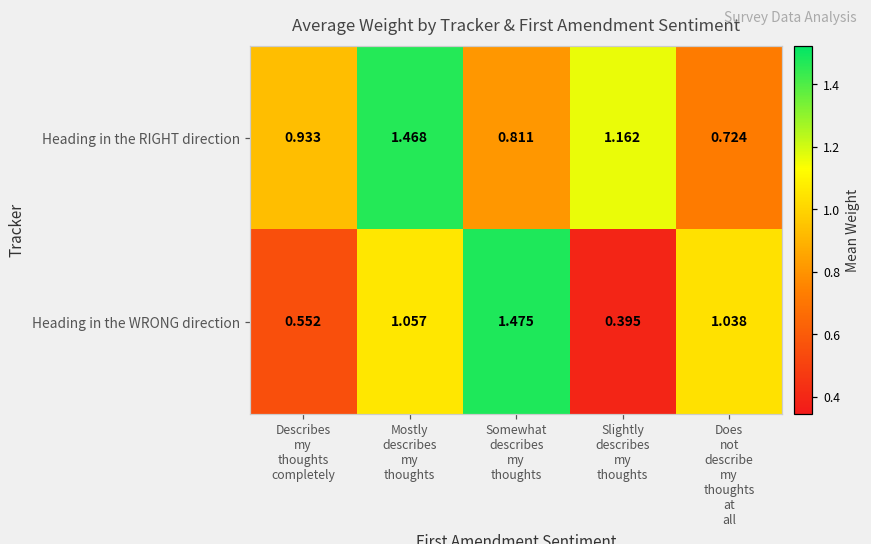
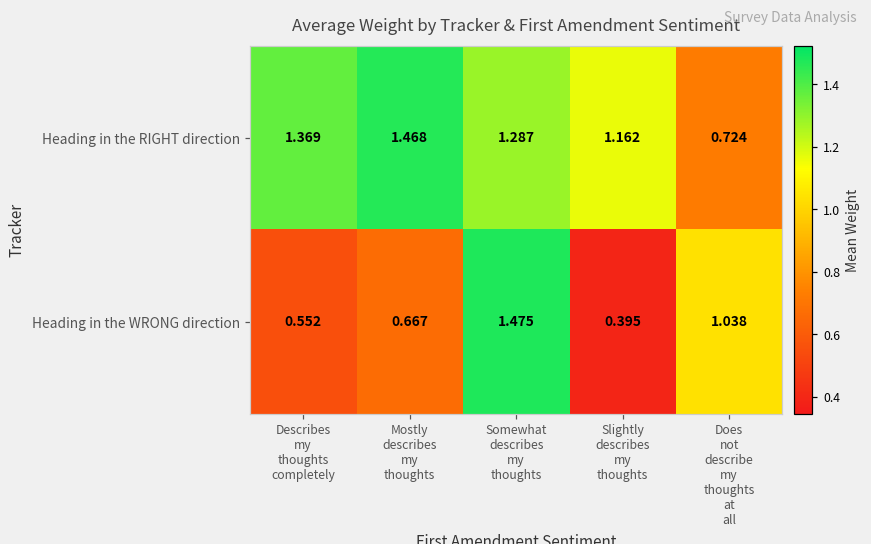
Heading in the RIGHT direction, Describes my thoughts completely: 0.933 -> 1.369
Heading in the RIGHT direction, Somewhat describes my thoughts: 0.811 -> 1.287
Heading in the WRONG direction, Mostly describes my thoughts: 1.057 -> 0.667
